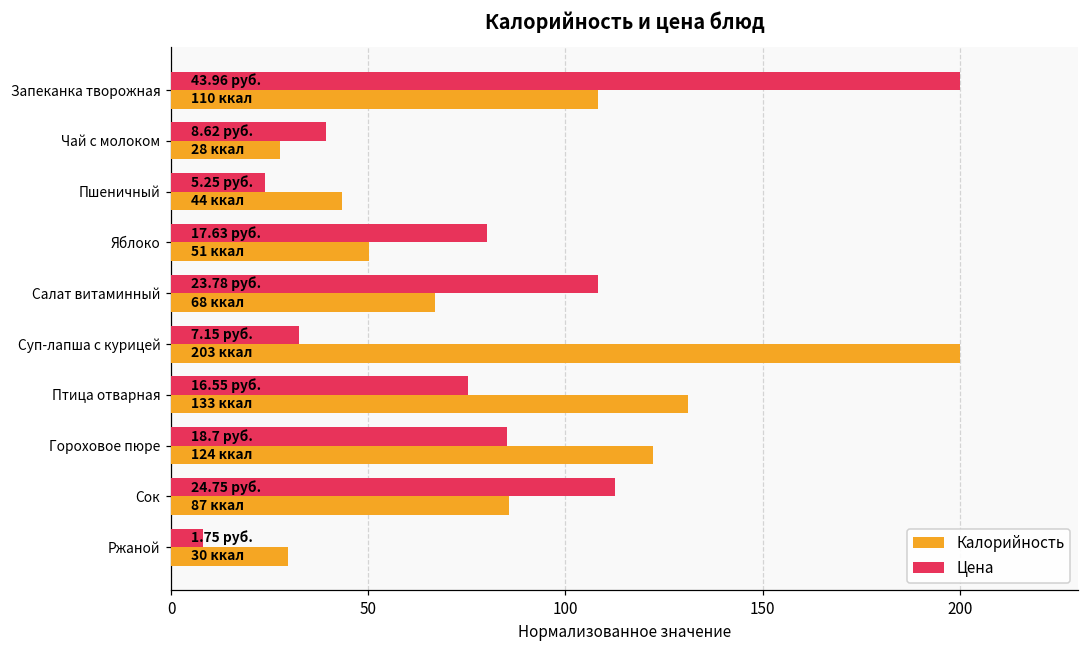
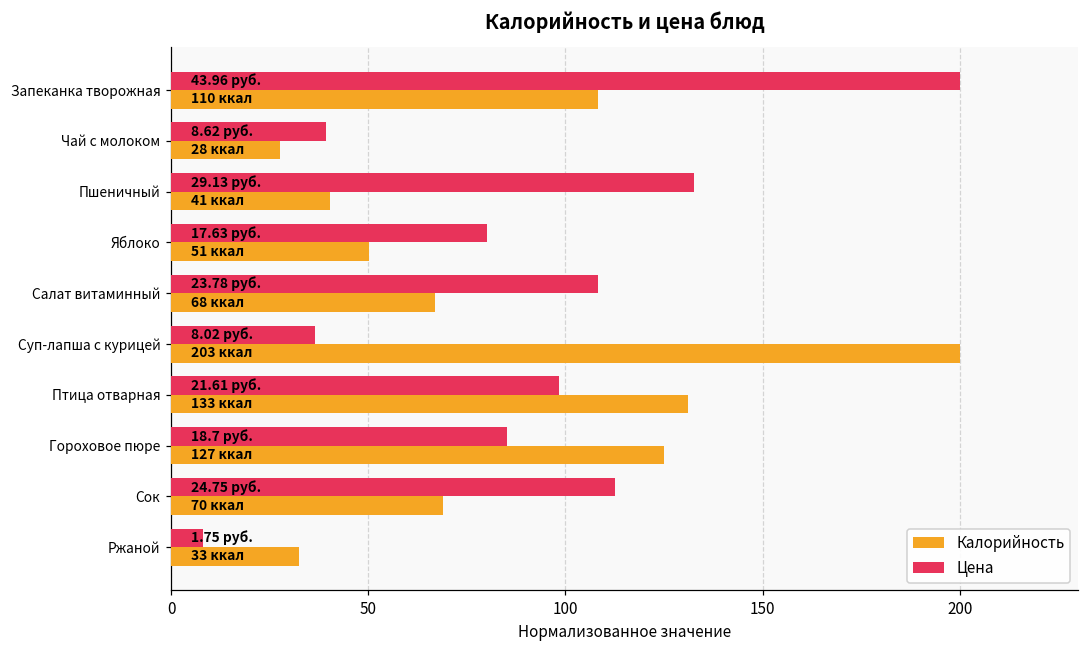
Цена, Пшеничный: 5.25 -> 29.13
Калорийность, Пшеничный: 44 -> 41
Цена, Суп-лапша с курицей: 7.15 -> 8.02
Цена, Птица отварная: 16.55 -> 21.61
Калорийность, Гороховое пюре: 124 -> 127
Калорийность, Сок: 87 -> 70
Калорийность, Ржаной: 30 -> 33
